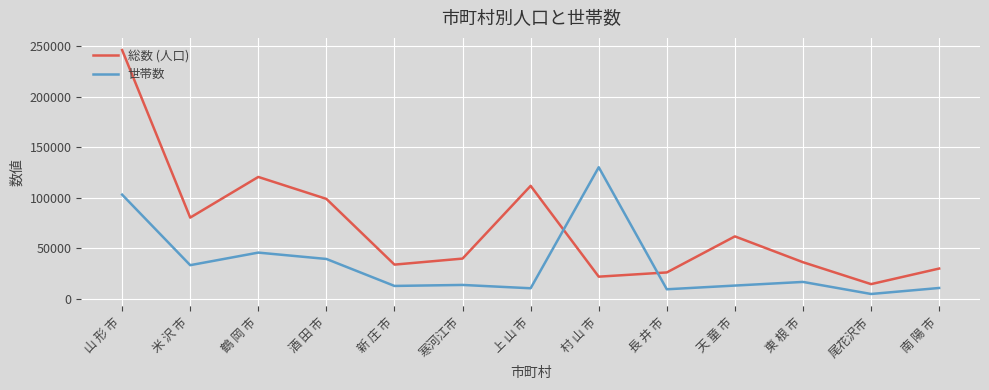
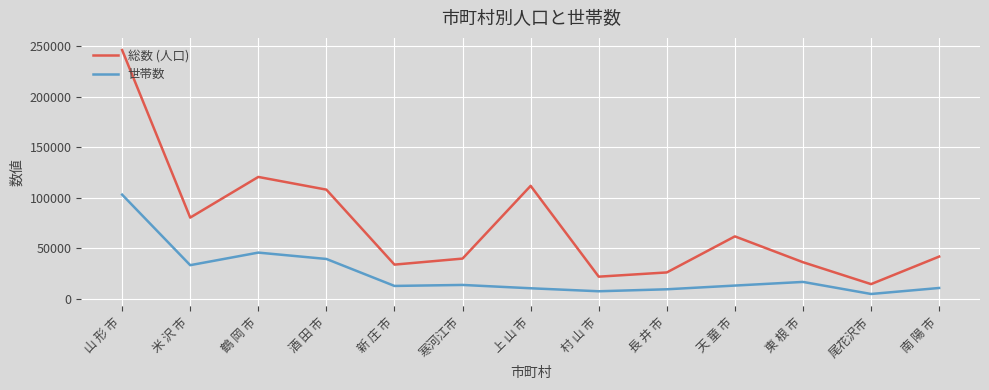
総数 (人口), 酒 田 市: 99000 -> 108000
世帯数, 村 山 市: 130000 -> 8000
総数 (人口), 南 陽 市: 30000 -> 42000
